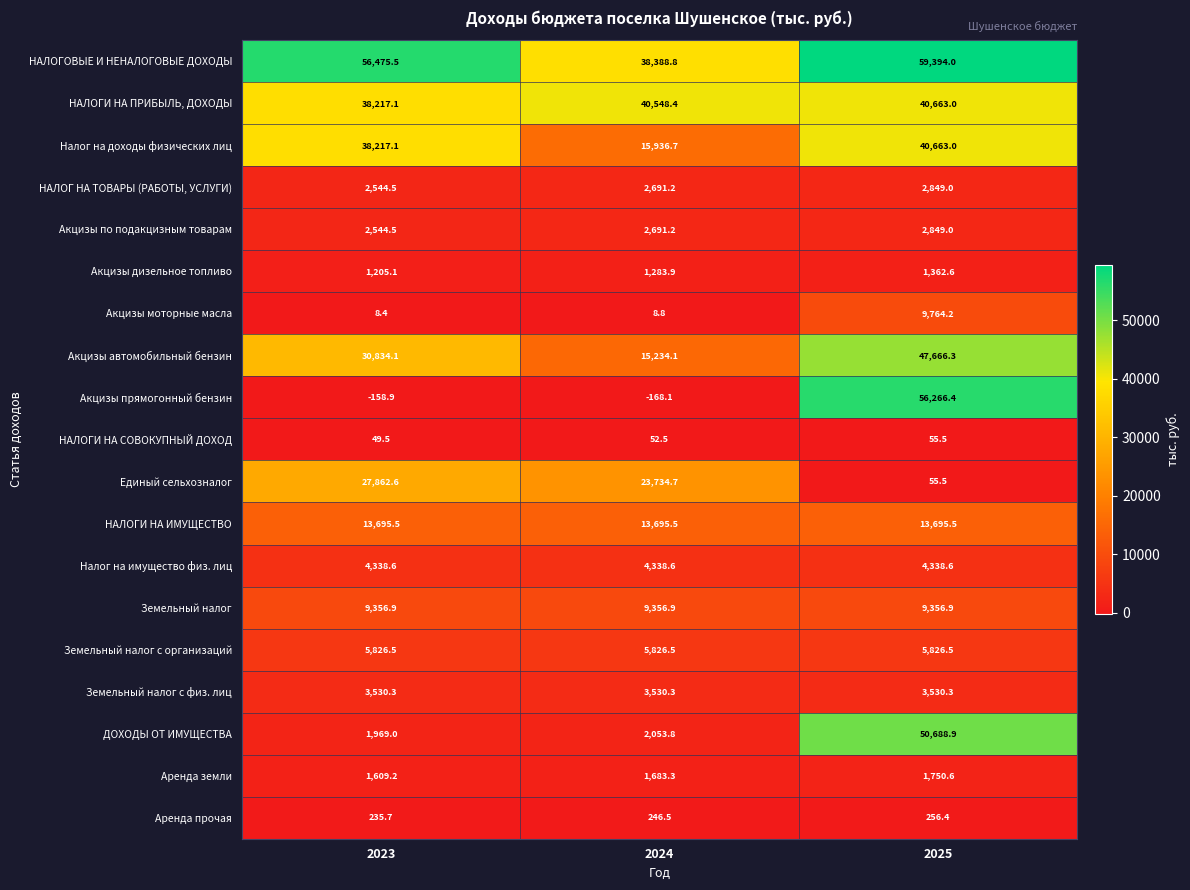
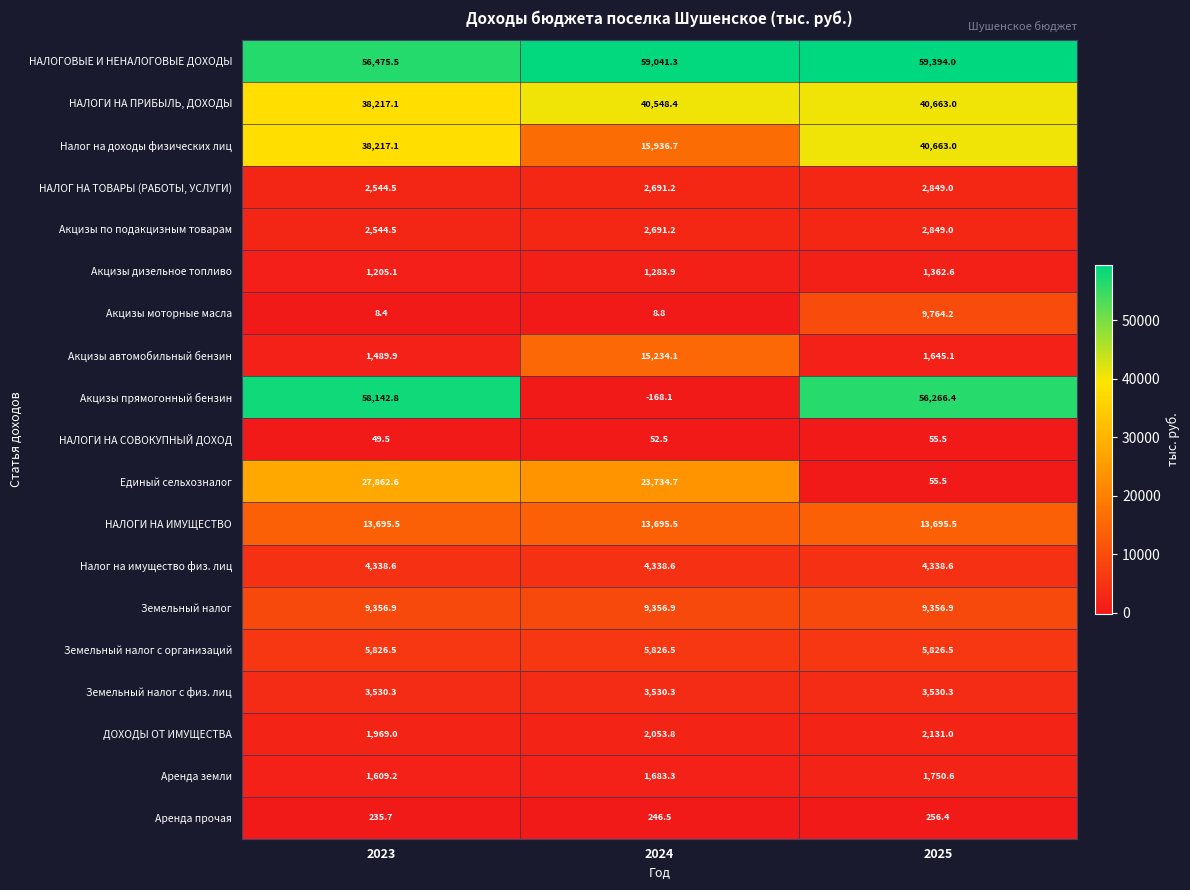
НАЛОГОВЫЕ И НЕНАЛОГОВЫЕ ДОХОДЫ, 2024: 38,388.8 -> 59,041.3
Акцизы автомобильный бензин, 2023: 30,834.1 -> 1,489.9
Акцизы автомобильный бензин, 2025: 47,666.3 -> 1,645.1
Акцизы прямогонный бензин, 2023: -158.9 -> 58,142.8
ДОХОДЫ ОТ ИМУЩЕСТВА, 2025: 50,688.9 -> 2,131.0
